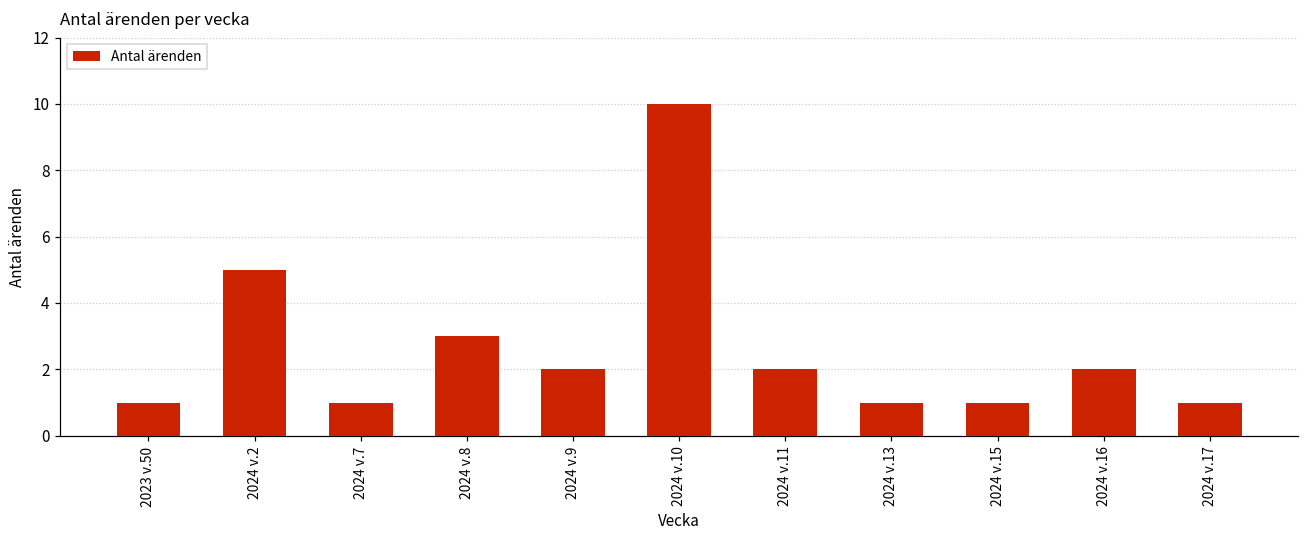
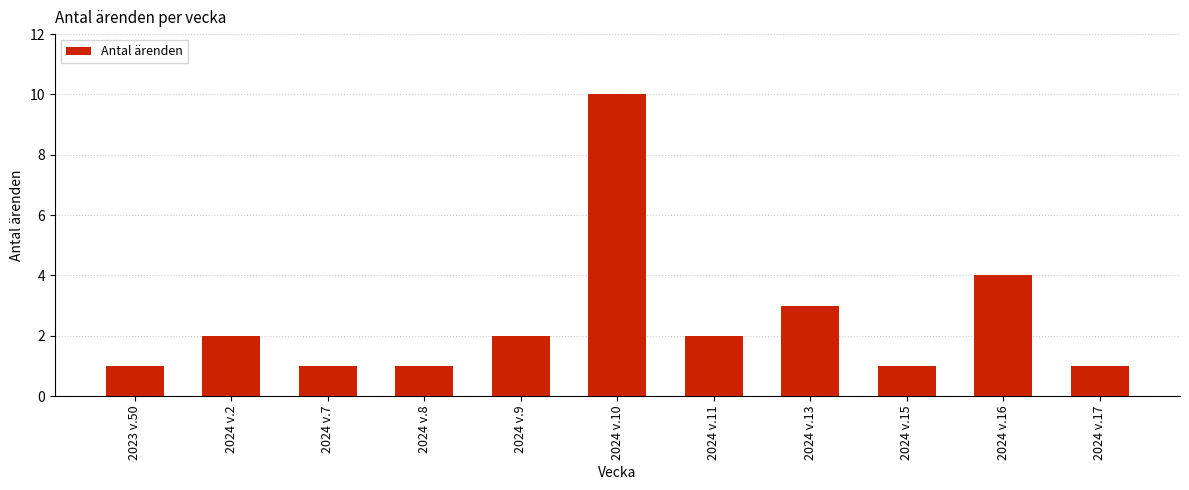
2024 v.2: 5 -> 2
2024 v.8: 3 -> 1
2024 v.13: 1 -> 3
2024 v.16: 2 -> 4
